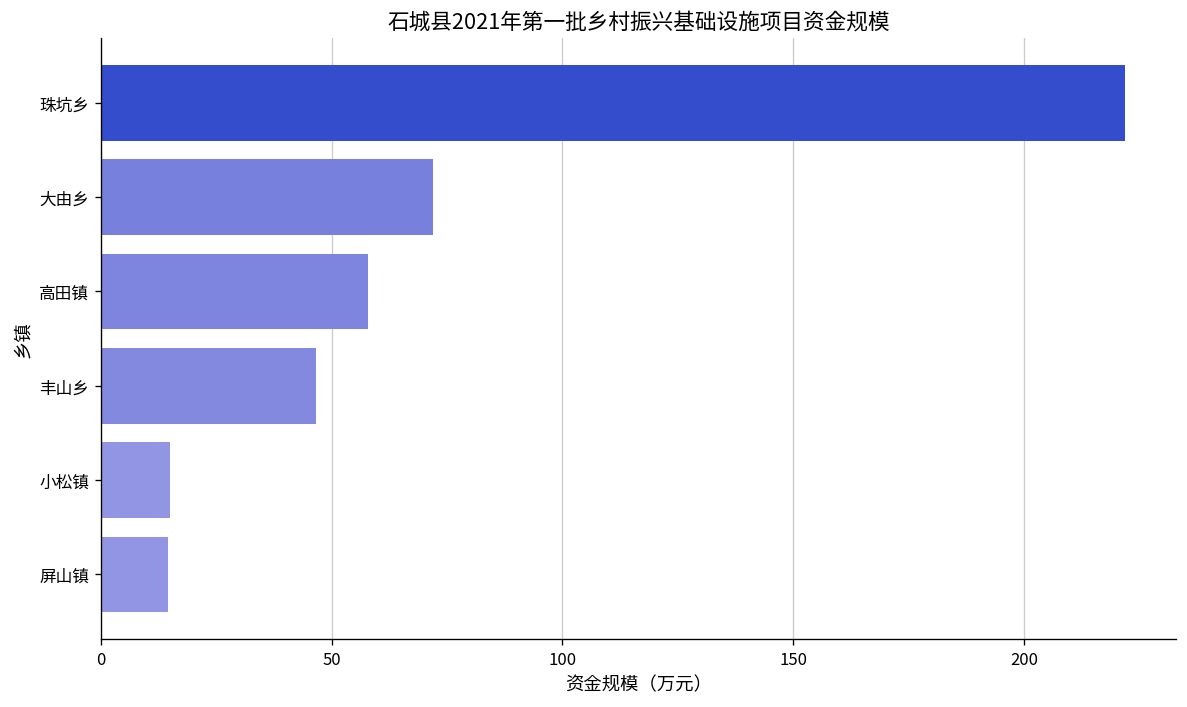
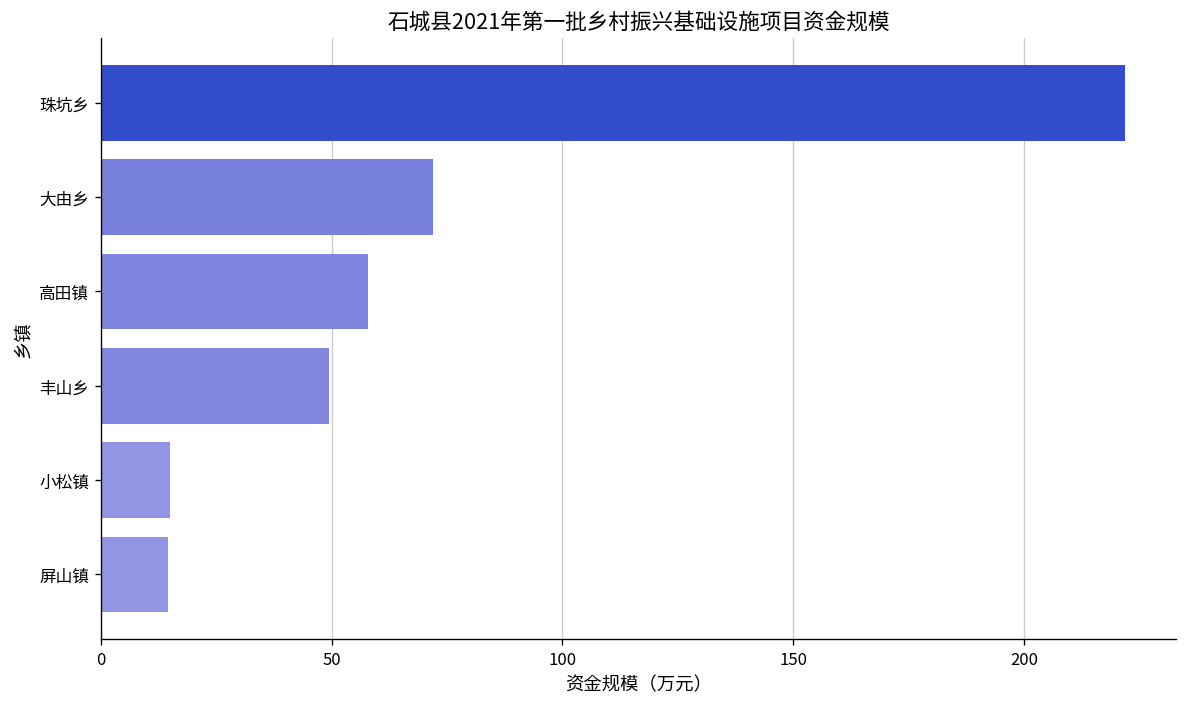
丰山乡: 47 -> 50
